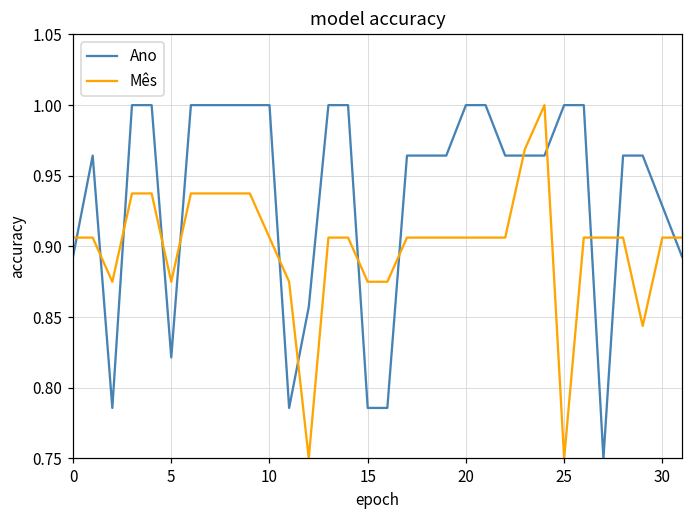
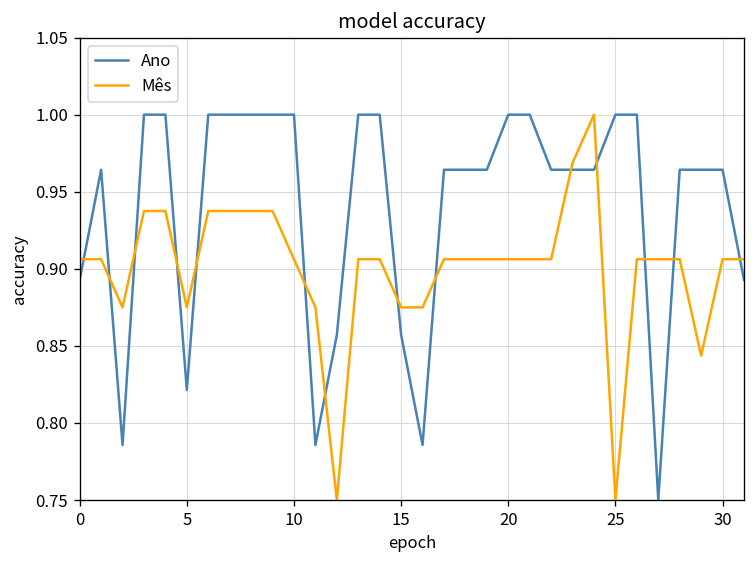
Ano, 15: 0.786 -> 0.857
Ano, 30: 0.929 -> 0.964
